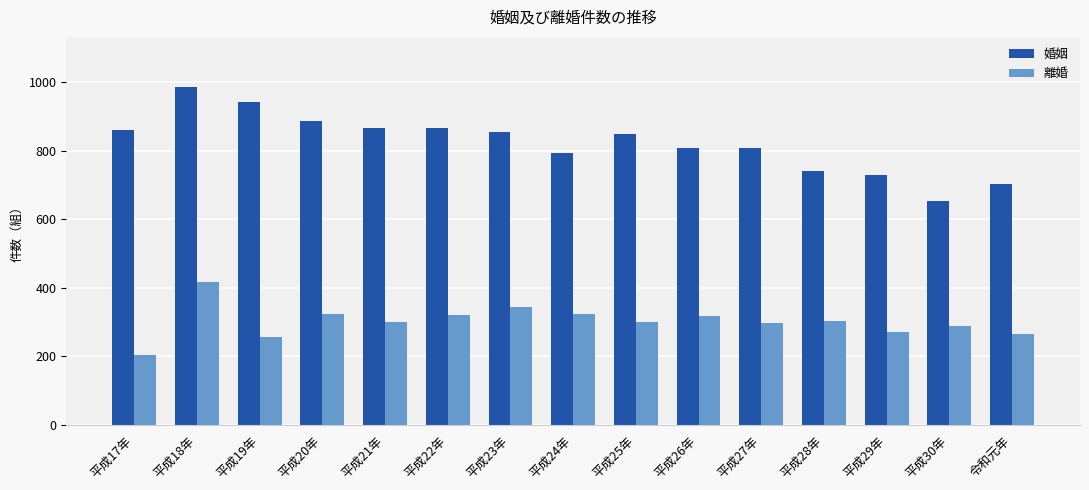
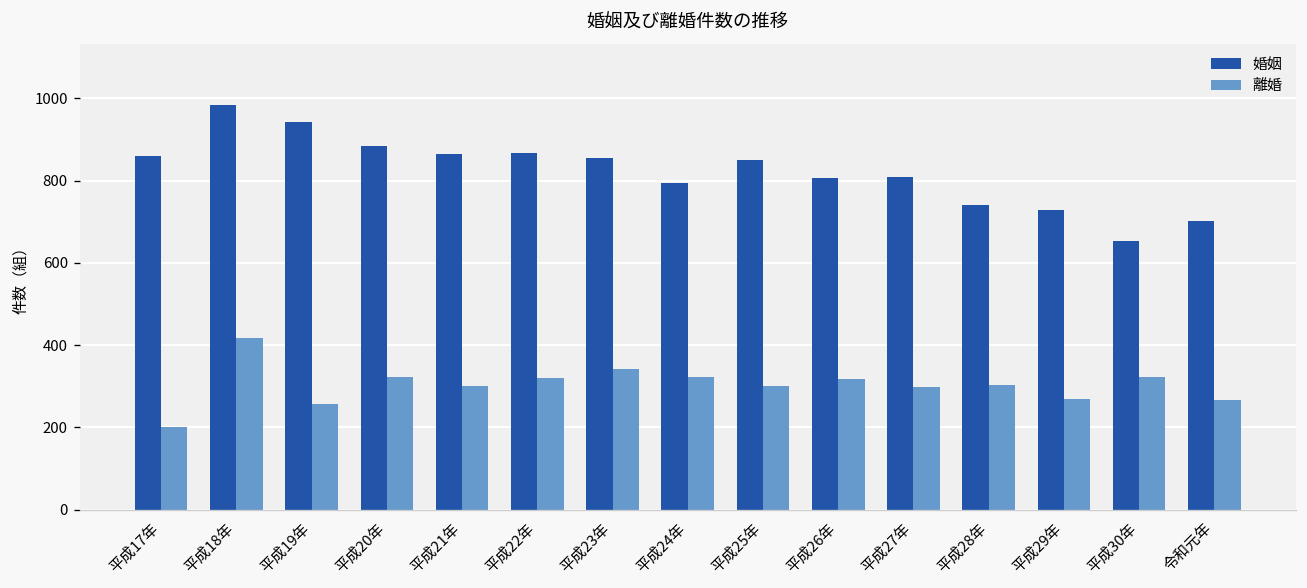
離婚, 平成30年: 290 -> 320
